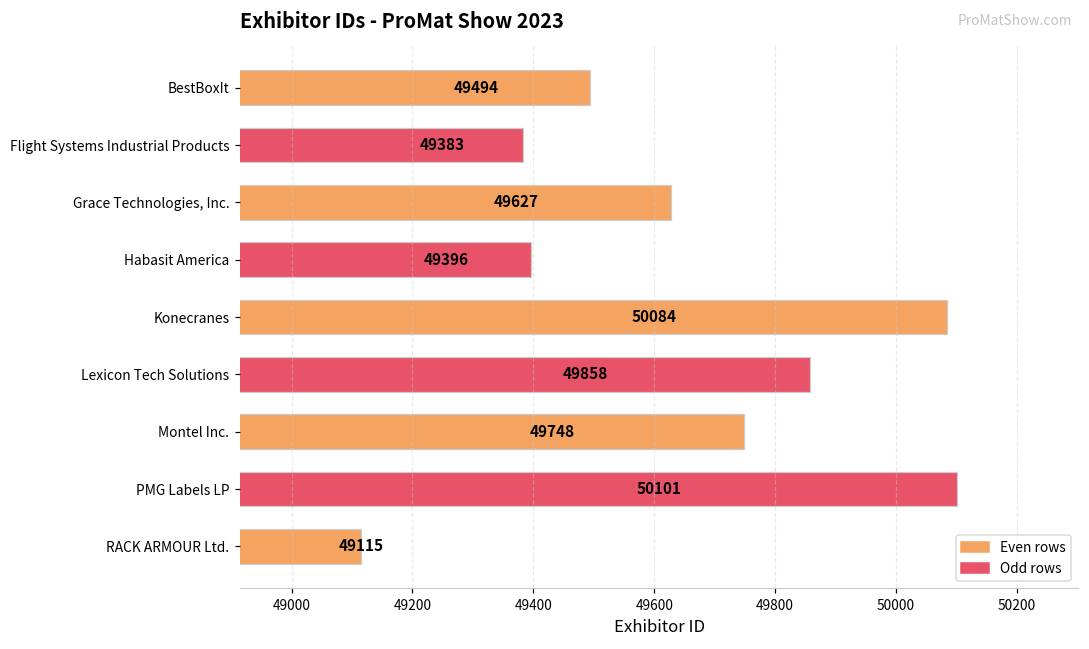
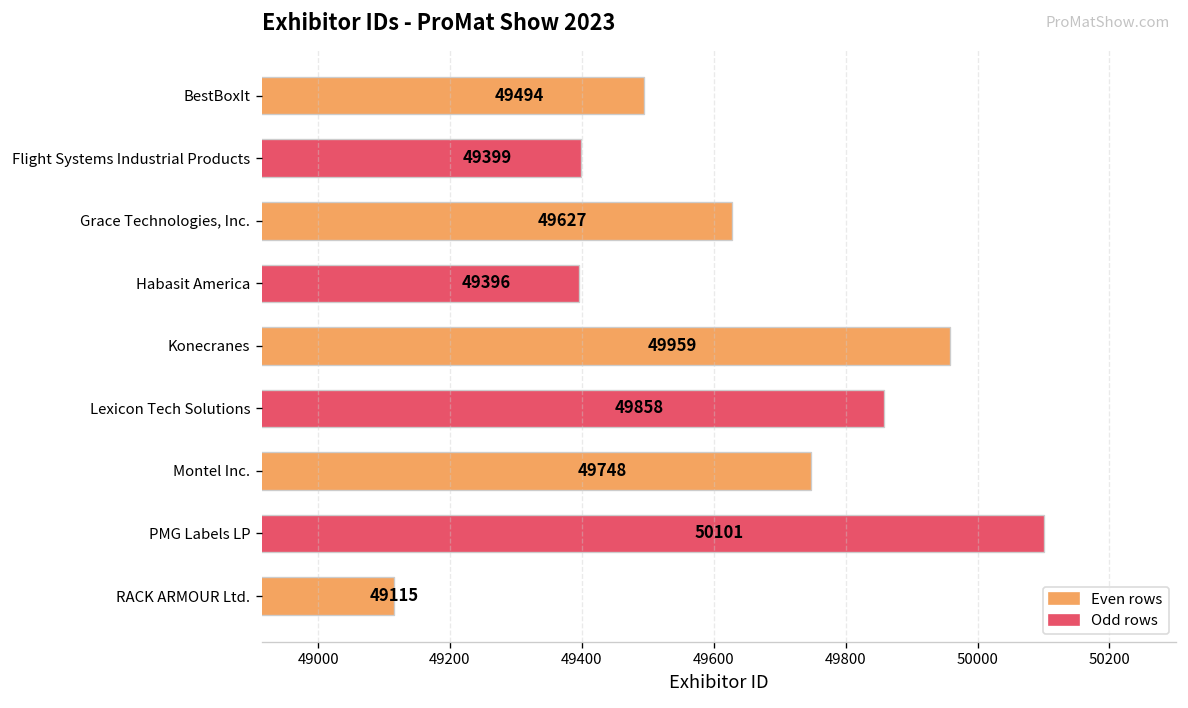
Flight Systems Industrial Products: 49383 -> 49399
Konecranes: 50084 -> 49959
